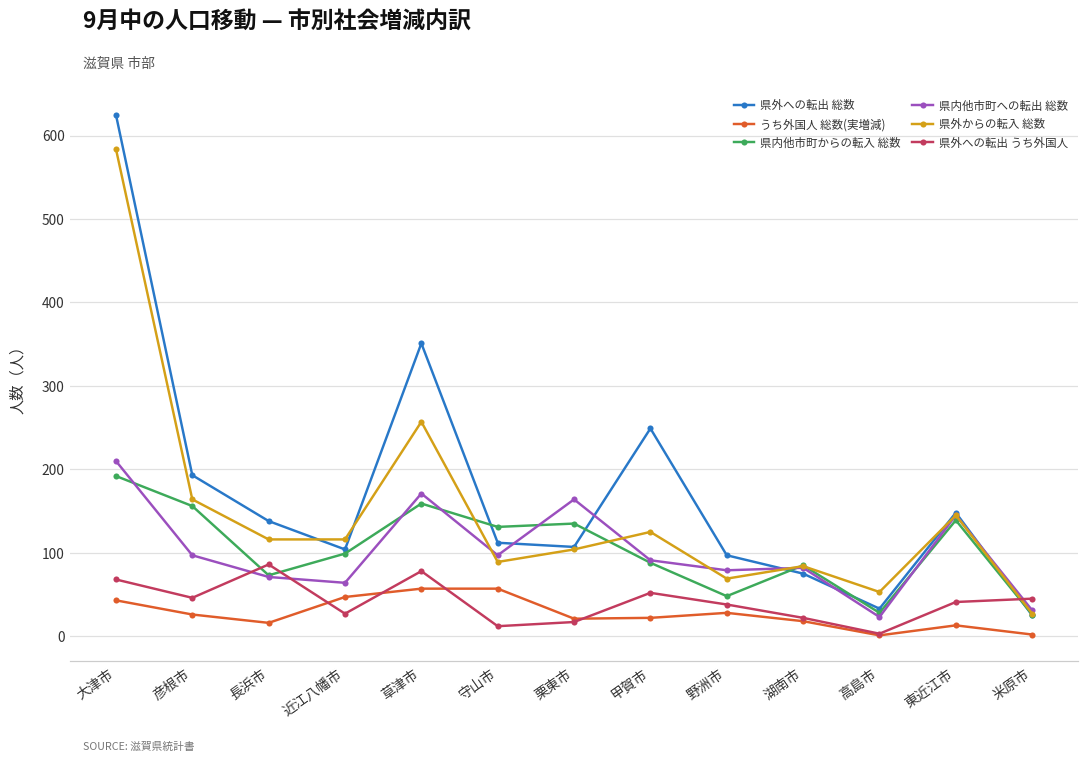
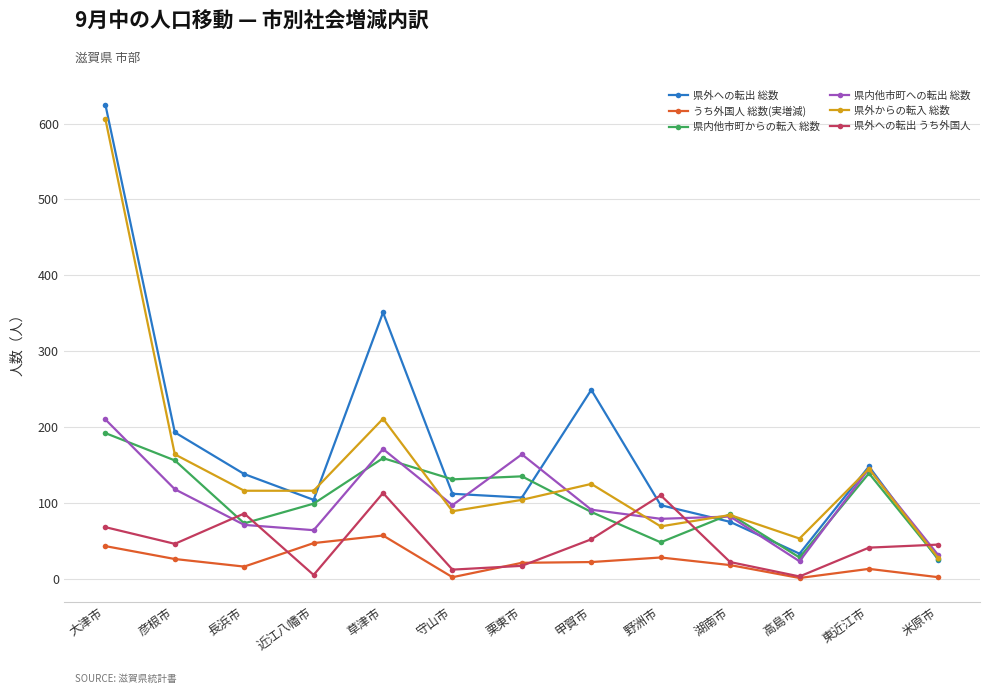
県外からの転入 総数, 大津市: 580 -> 610
県内他市町への転出 総数, 彦根市: 100 -> 120
県外への転出 うち外国人, 近江八幡市: 30 -> 10
県外からの転入 総数, 草津市: 260 -> 210
県外への転出 うち外国人, 草津市: 80 -> 110
うち外国人 総数(実増減), 守山市: 60 -> 0
県外への転出 うち外国人, 野洲市: 40 -> 110
